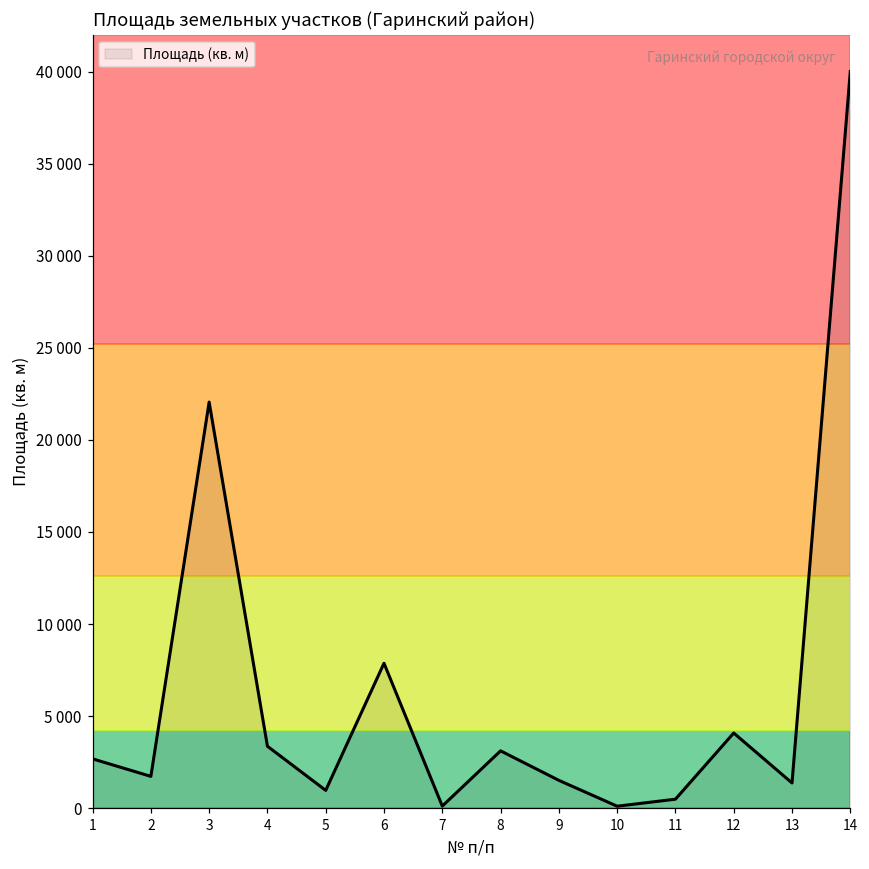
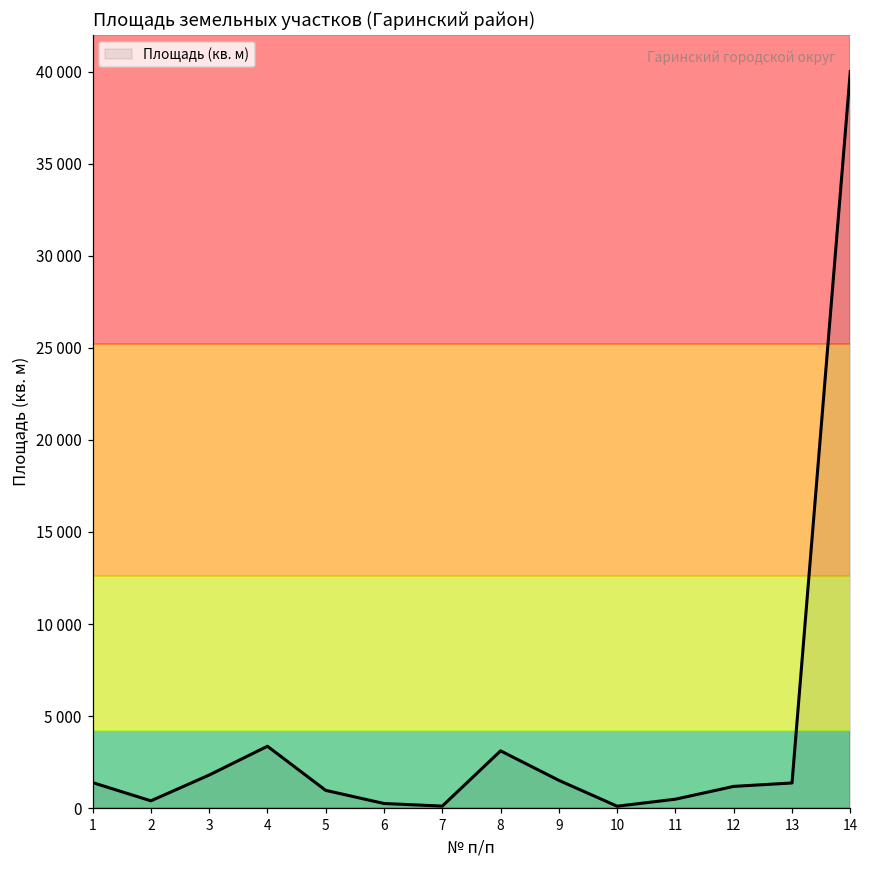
1: 2700 -> 1400
2: 1700 -> 400
3: 22100 -> 1800
6: 7900 -> 300
12: 4100 -> 1200
